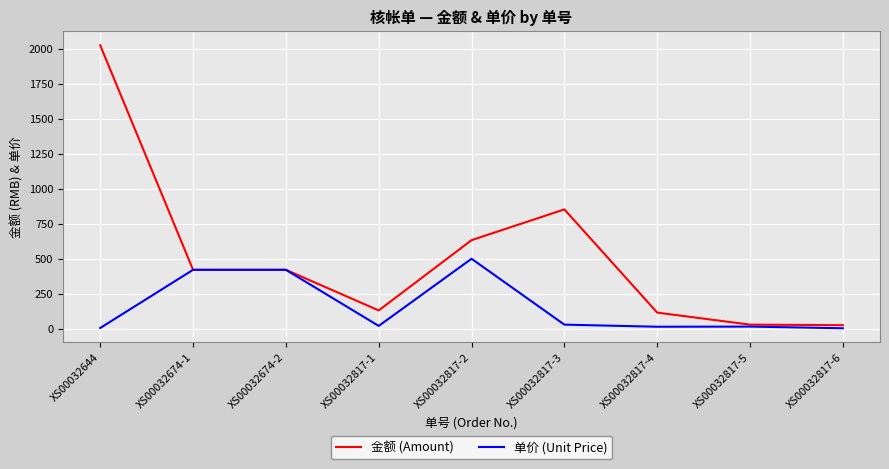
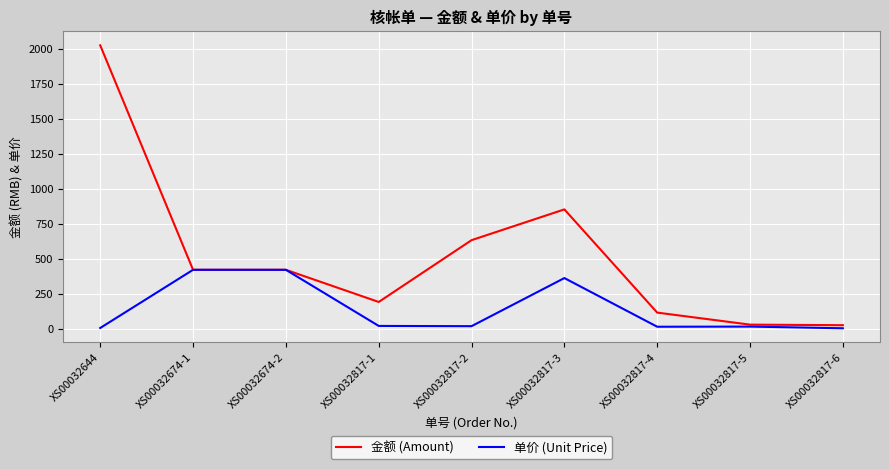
金额 (Amount), XS00032817-1: 130 -> 190
单价 (Unit Price), XS00032817-2: 500 -> 20
单价 (Unit Price), XS00032817-3: 30 -> 360
